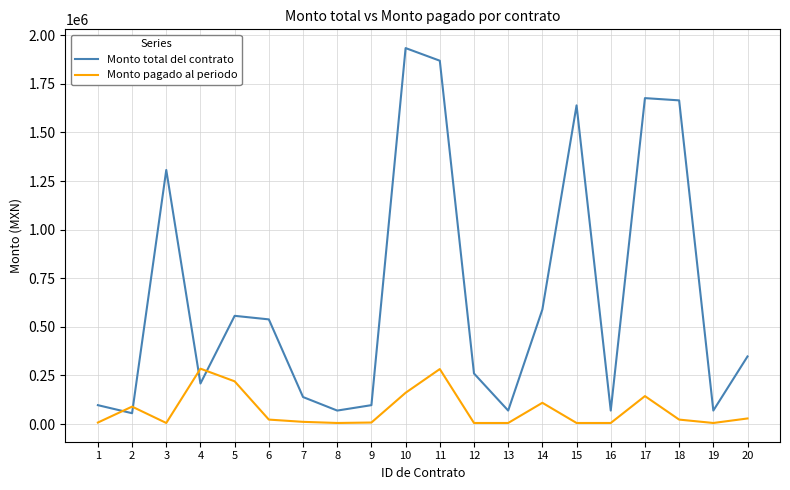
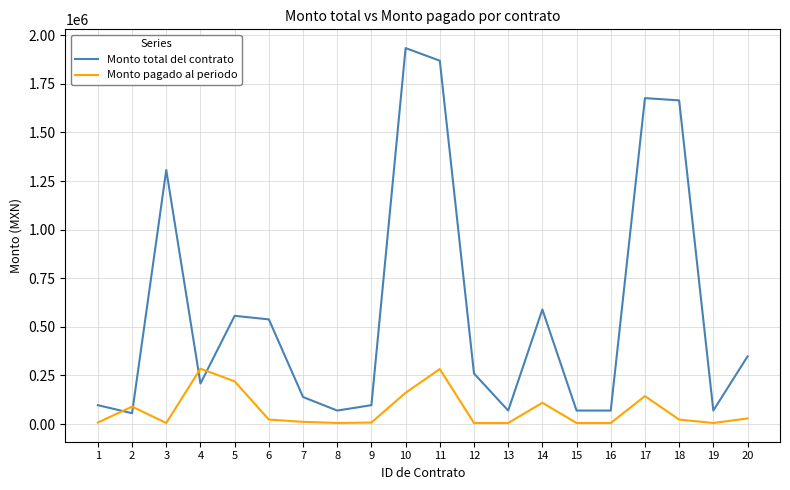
Monto total del contrato, 15: 1640000 -> 70000
